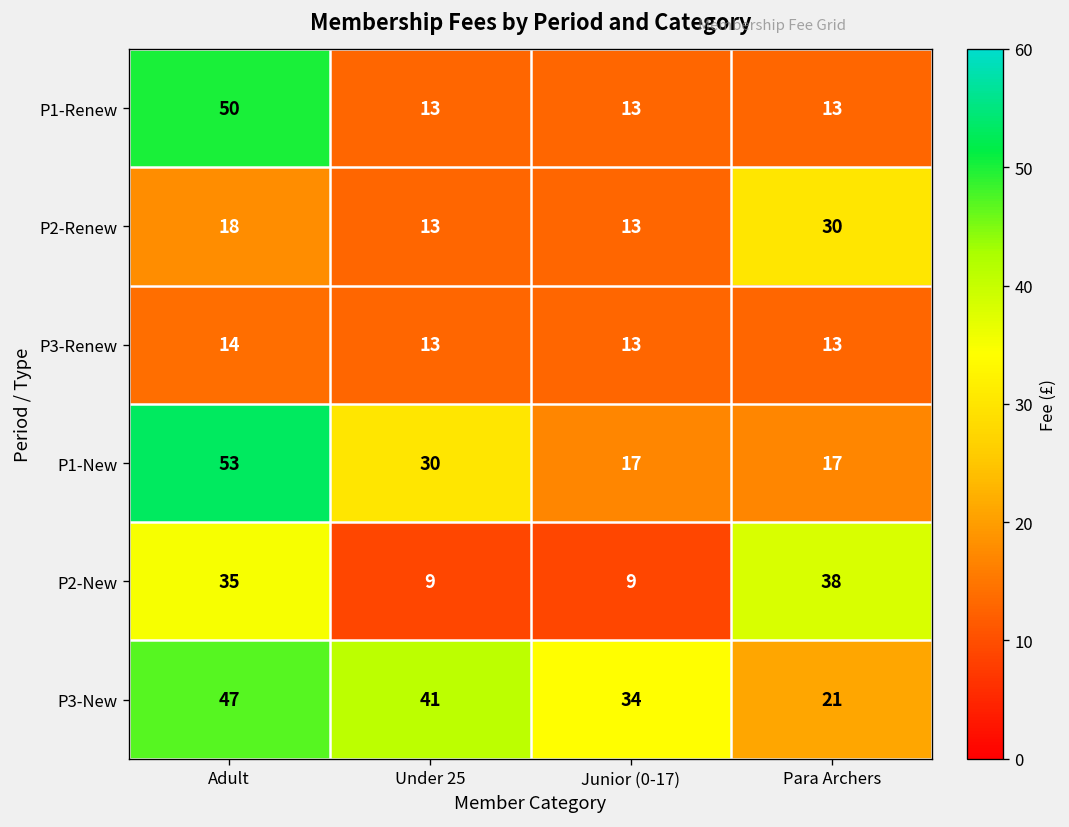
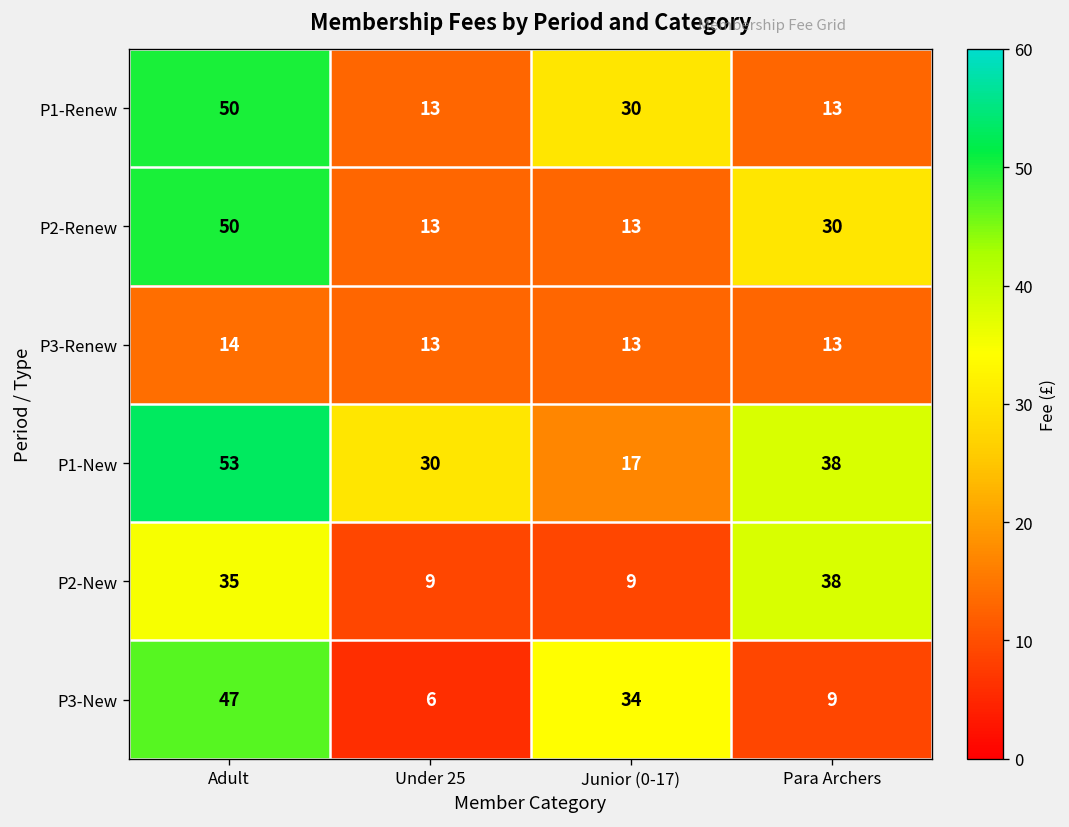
P1-Renew, Junior (0-17): 13 -> 30
P2-Renew, Adult: 18 -> 50
P1-New, Para Archers: 17 -> 38
P3-New, Under 25: 41 -> 6
P3-New, Para Archers: 21 -> 9
